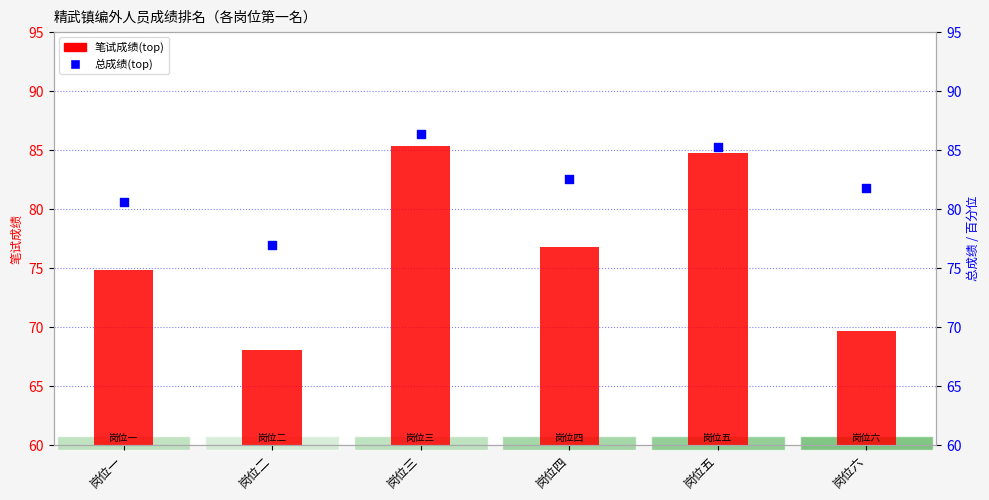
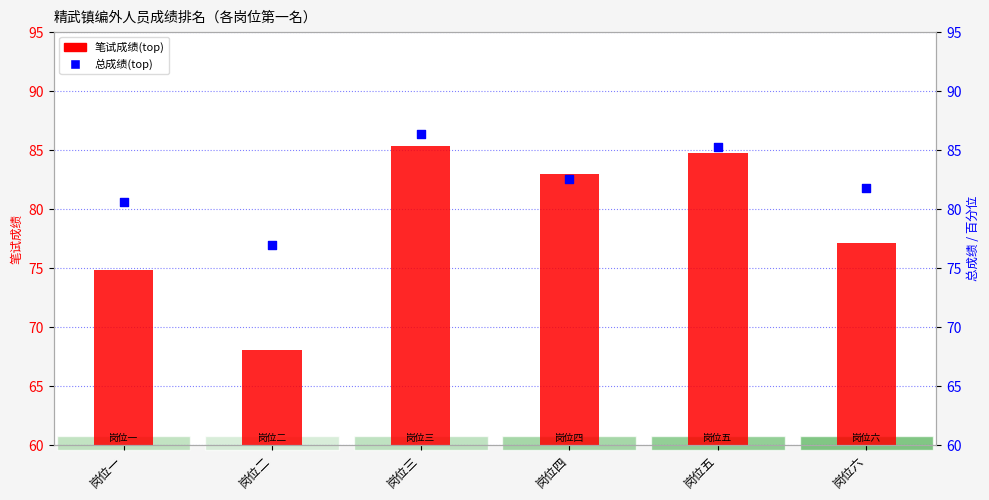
笔试成绩(top), 岗位四: 76.7 -> 82.9
笔试成绩(top), 岗位六: 69.6 -> 77.1
